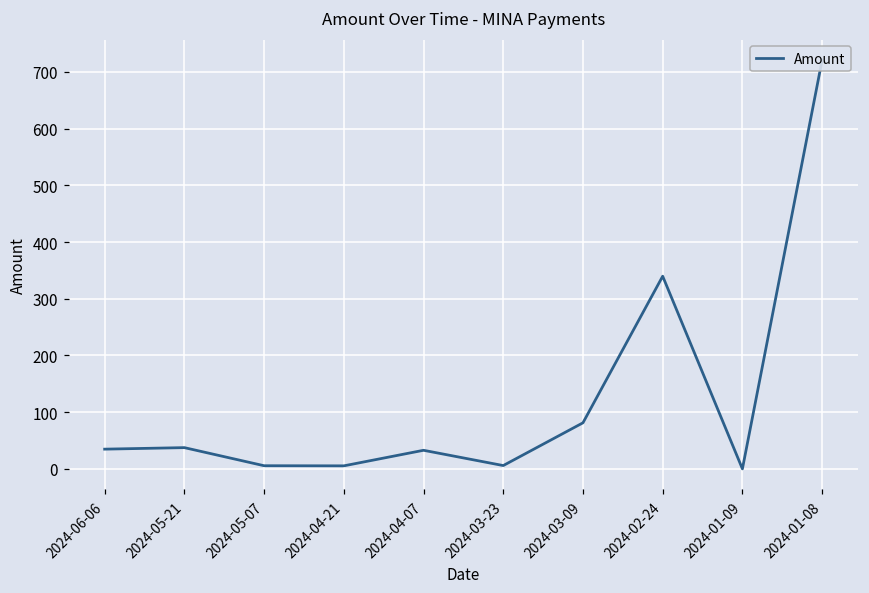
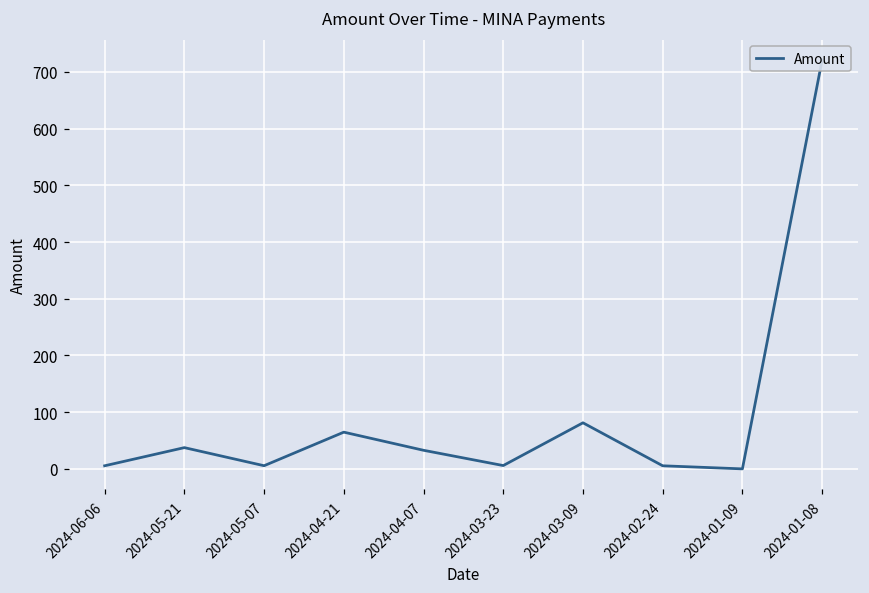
2024-06-06: 30 -> 10
2024-04-21: 10 -> 60
2024-02-24: 340 -> 10
